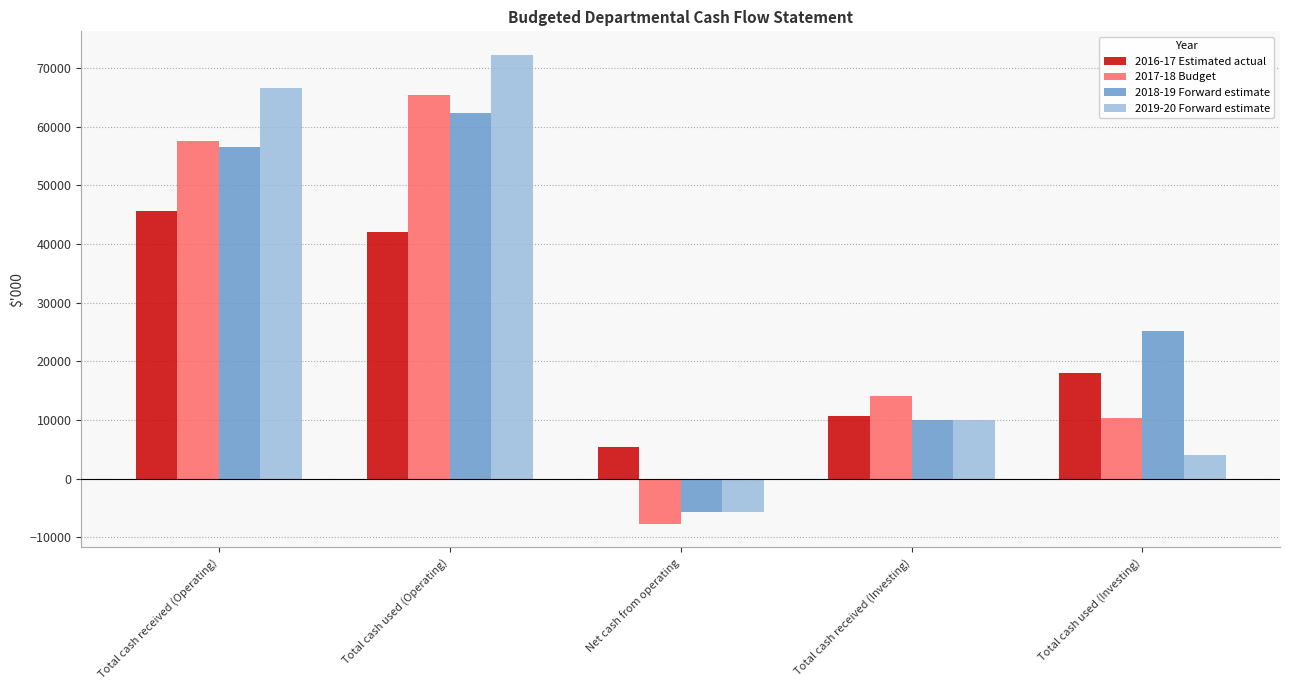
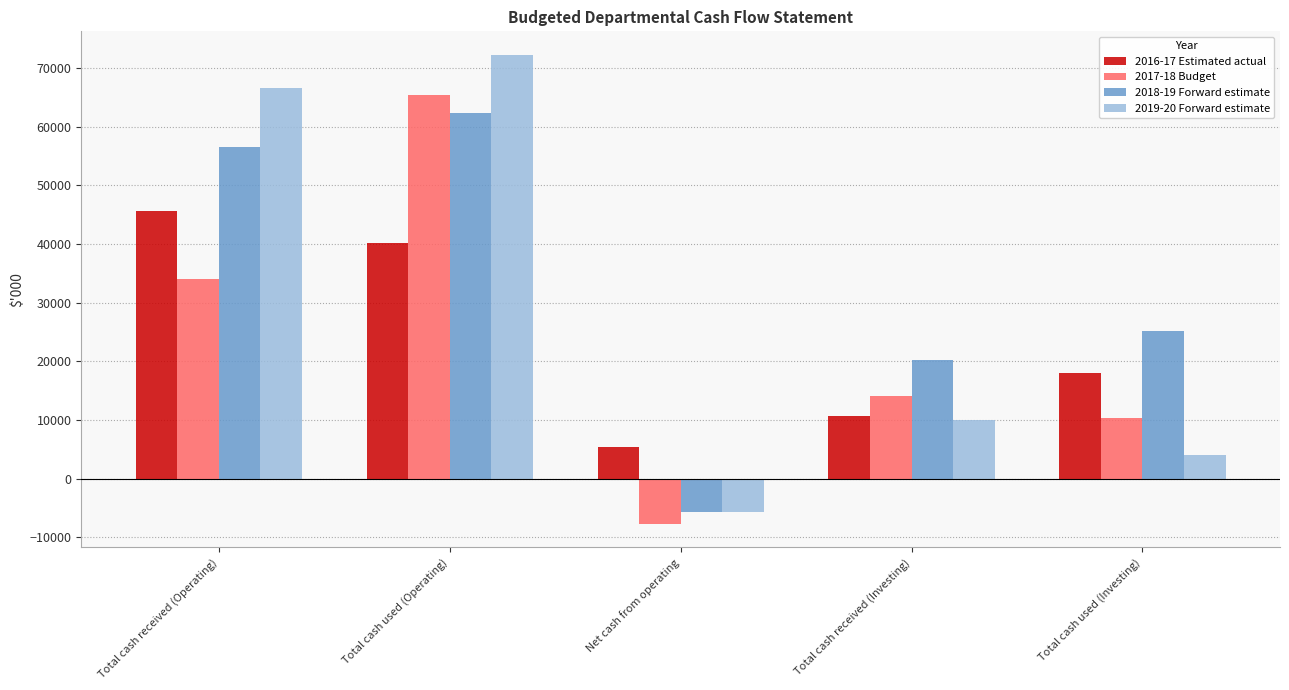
2017-18 Budget, Total cash received (Operating): 58000 -> 34000
2016-17 Estimated actual, Total cash used (Operating): 42000 -> 40000
2018-19 Forward estimate, Total cash received (Investing): 10000 -> 20000
